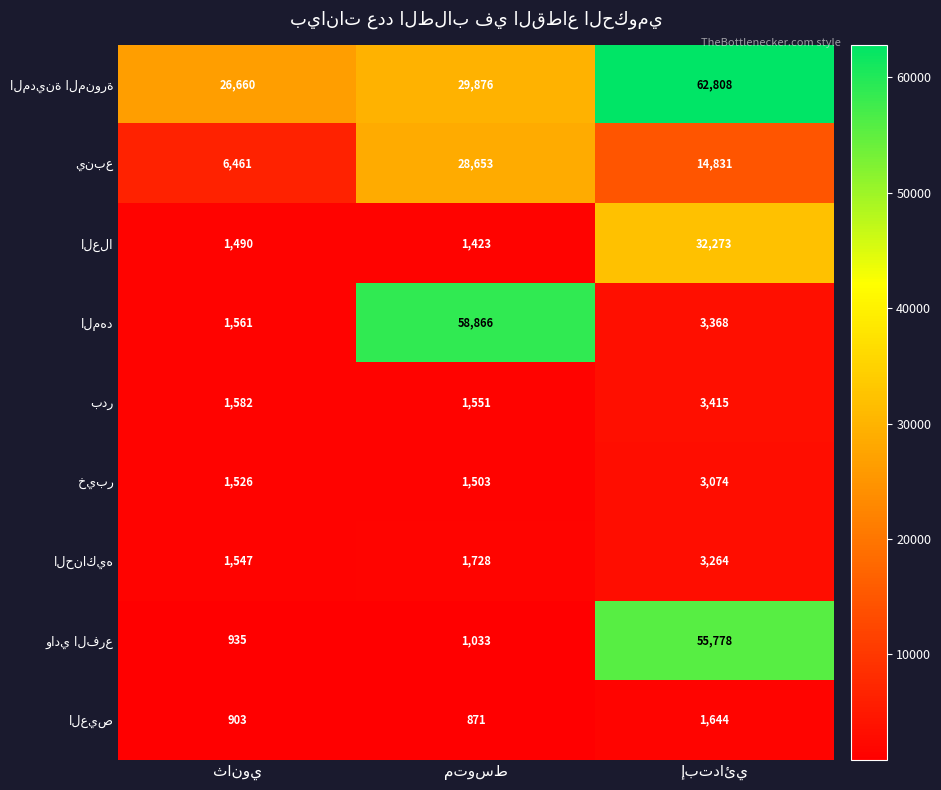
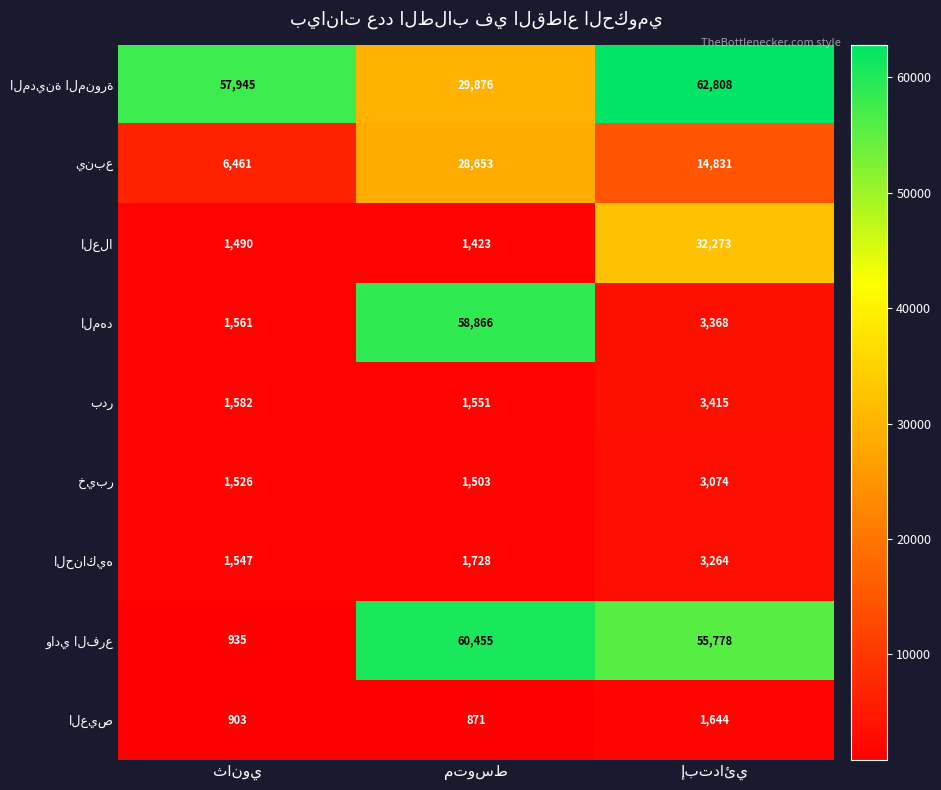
المدينة المنورة, ثانوي: 26,660 -> 57,945
وادي الفرع, متوسط: 1,033 -> 60,455
